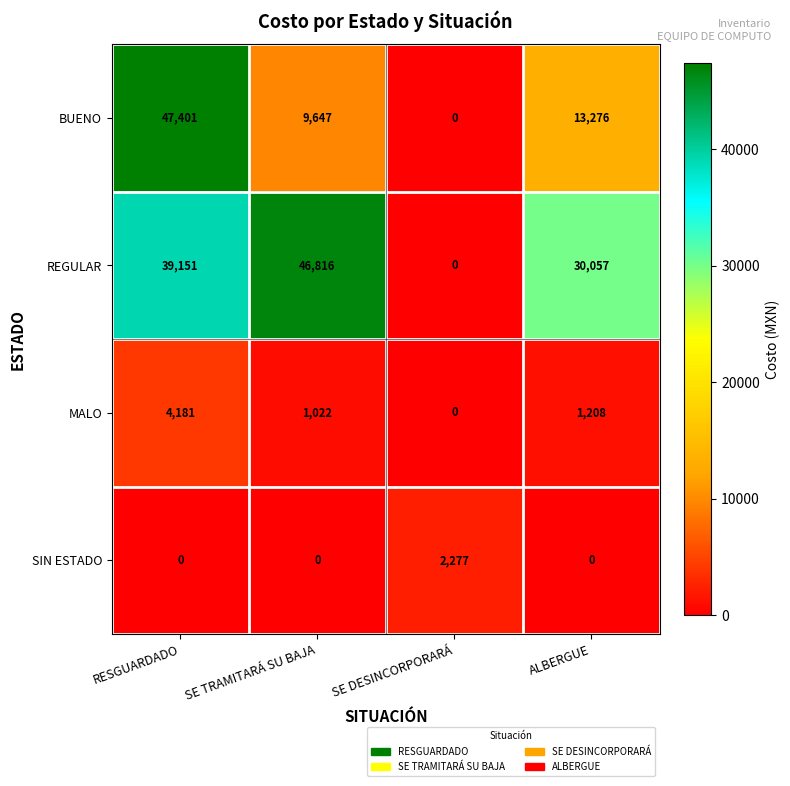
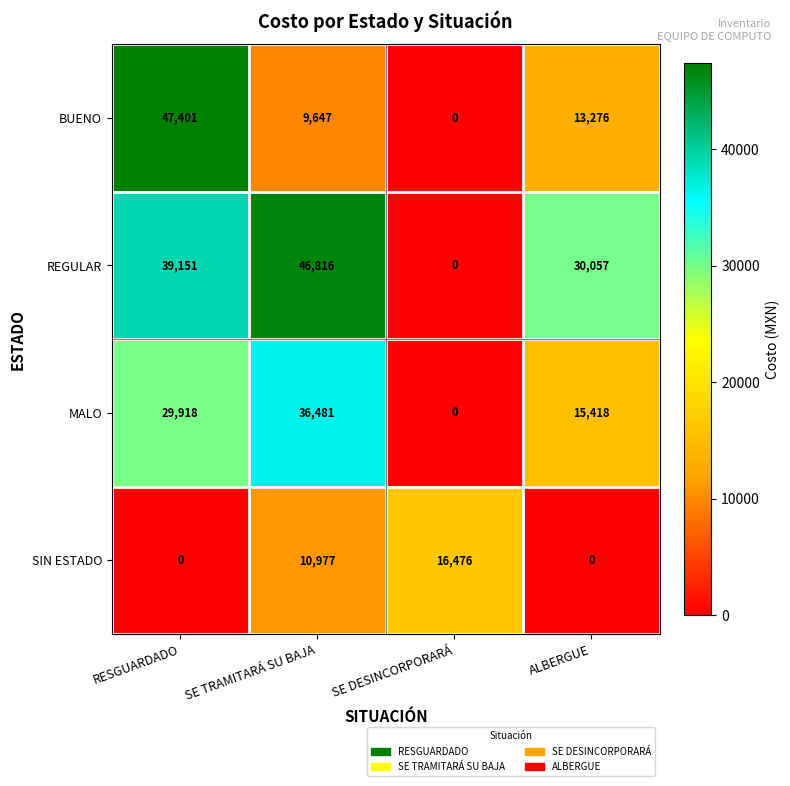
MALO, RESGUARDADO: 4,181 -> 29,918
MALO, SE TRAMITARÁ SU BAJA: 1,022 -> 36,481
MALO, ALBERGUE: 1,208 -> 15,418
SIN ESTADO, SE TRAMITARÁ SU BAJA: 0 -> 10,977
SIN ESTADO, SE DESINCORPORARÁ: 2,277 -> 16,476
